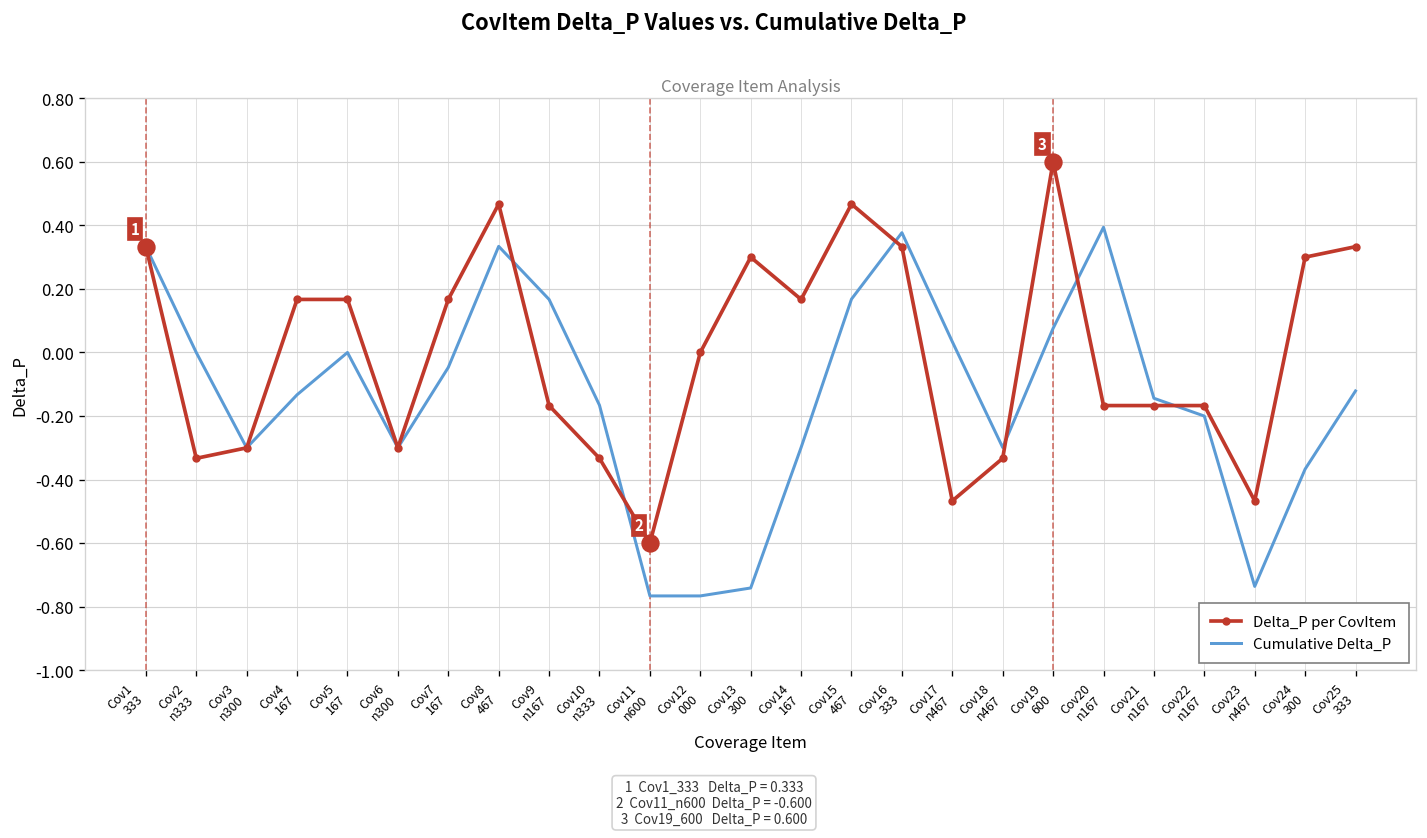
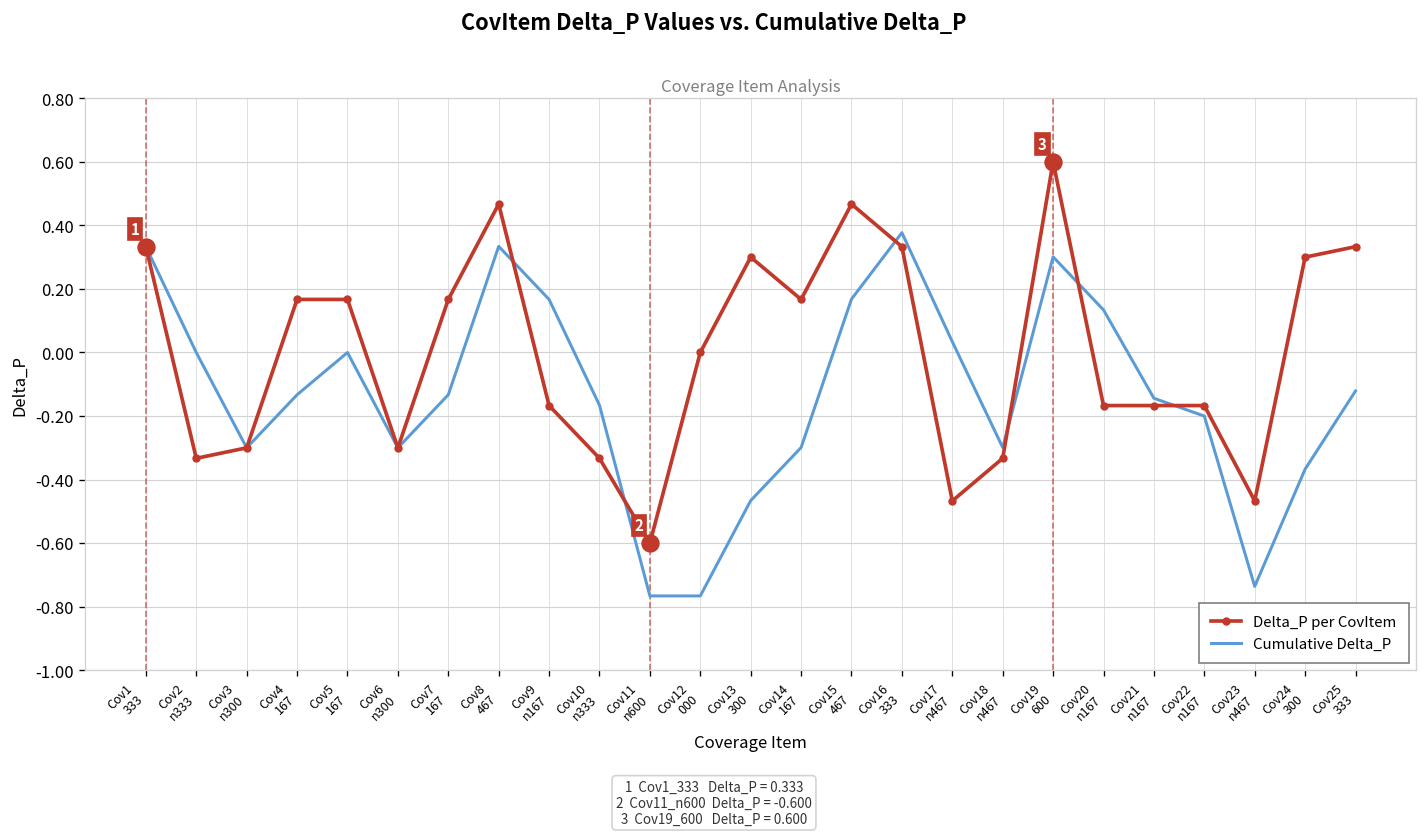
Cumulative Delta_P, Cov7 167: -0.05 -> -0.13
Cumulative Delta_P, Cov13 300: -0.74 -> -0.47
Cumulative Delta_P, Cov19 600: 0.08 -> 0.30
Cumulative Delta_P, Cov20 n167: 0.39 -> 0.13
